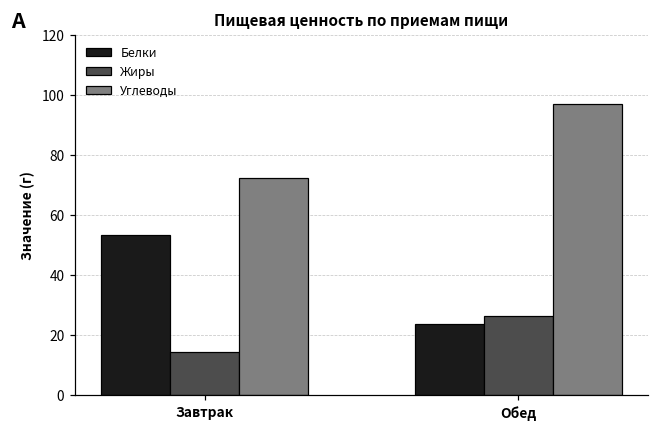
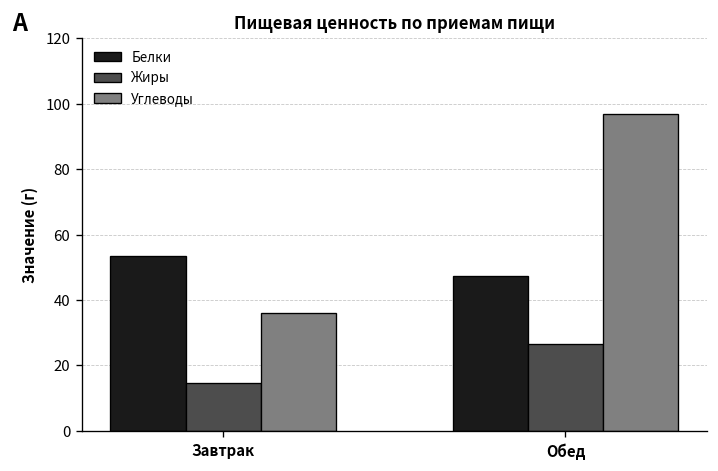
Углеводы, Завтрак: 72 -> 36
Белки, Обед: 24 -> 47
